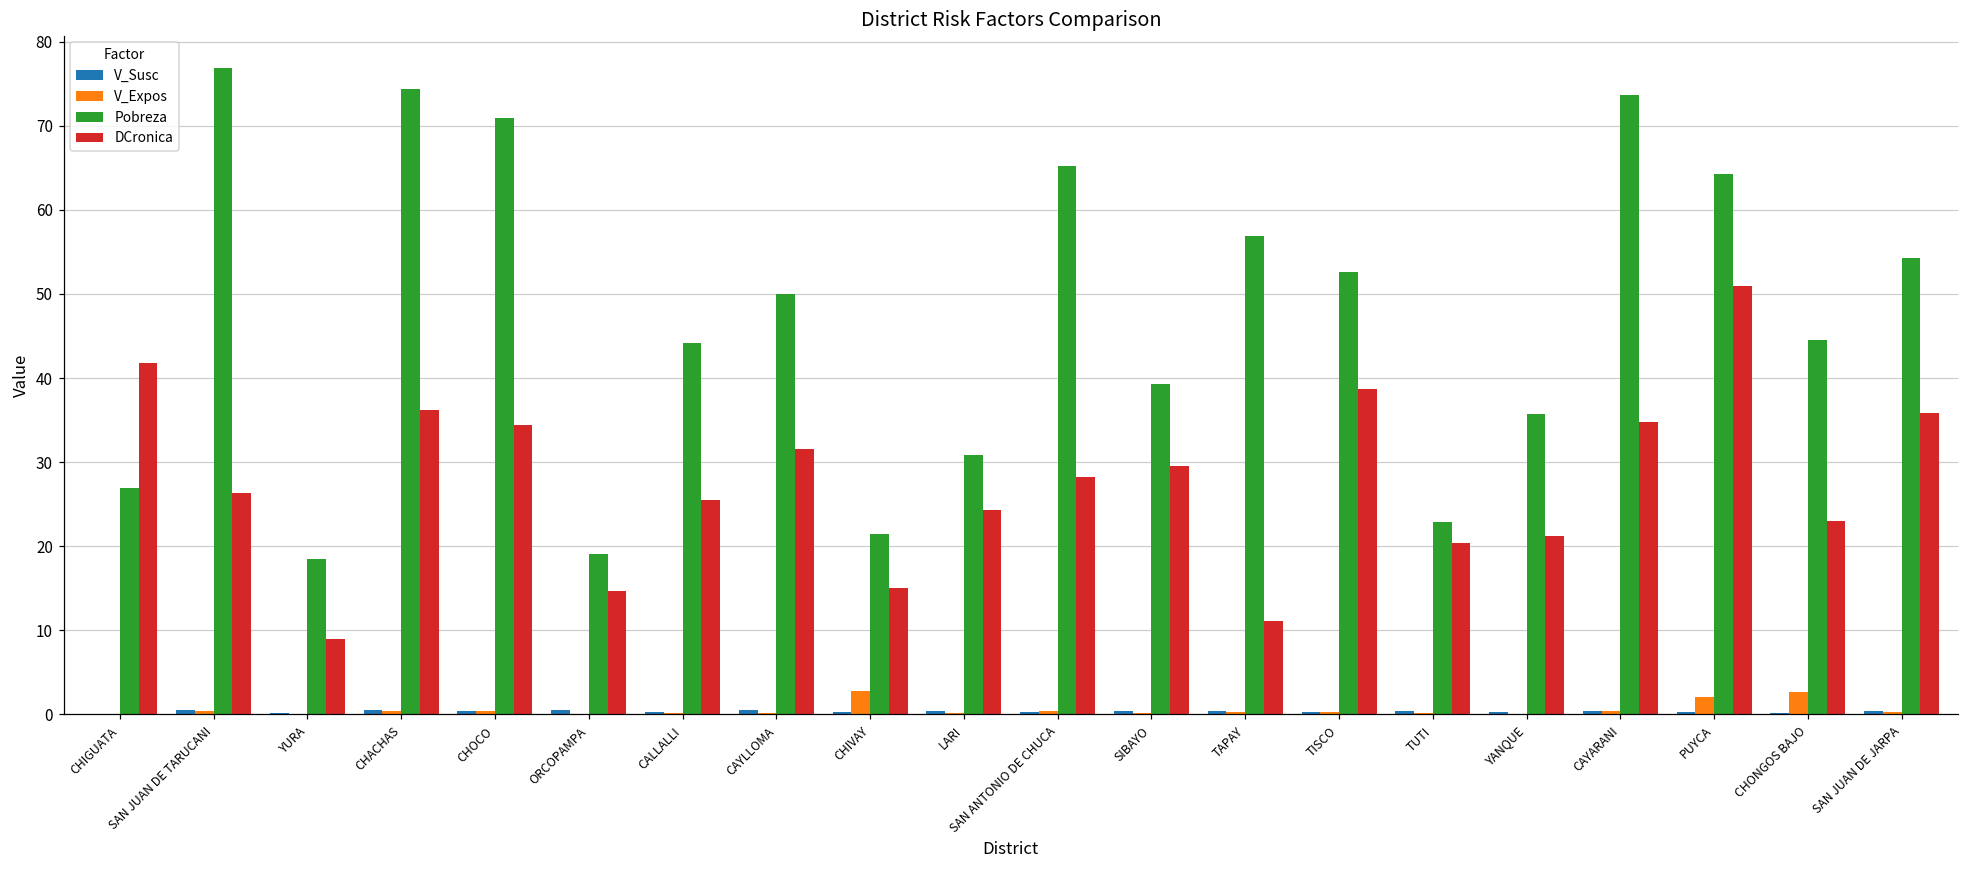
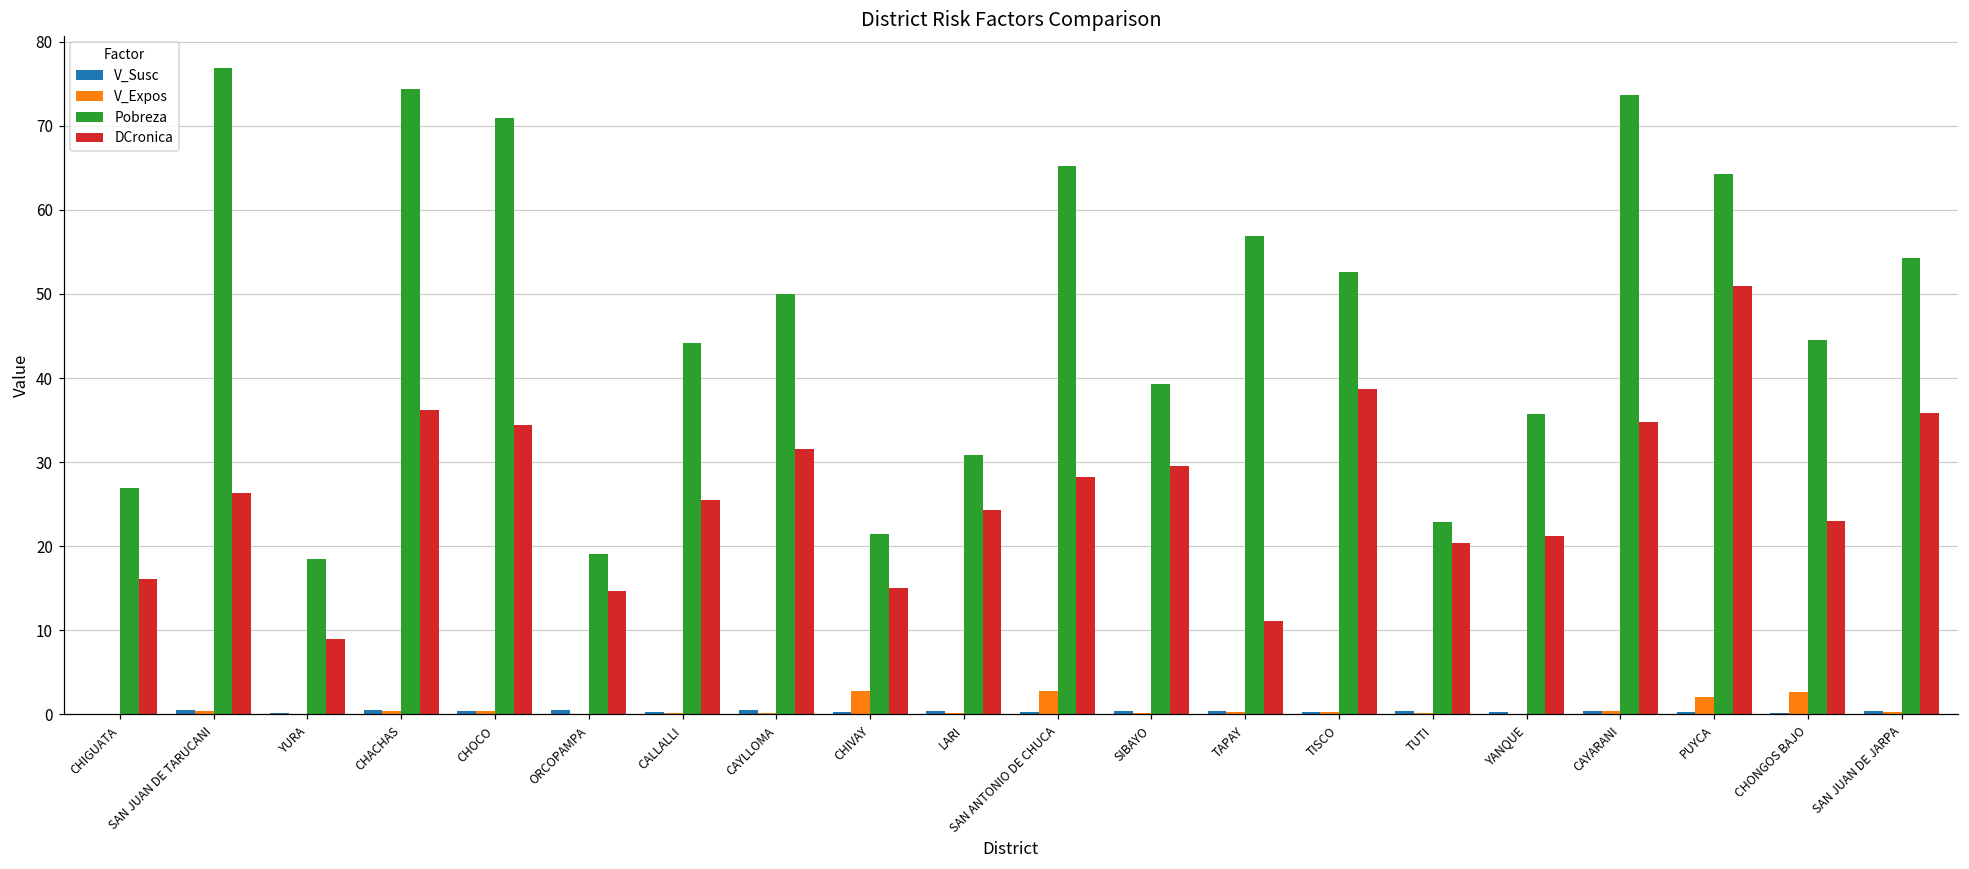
DCronica, CHIGUATA: 42 -> 16
V_Expos, SAN ANTONIO DE CHUCA: 0 -> 3
